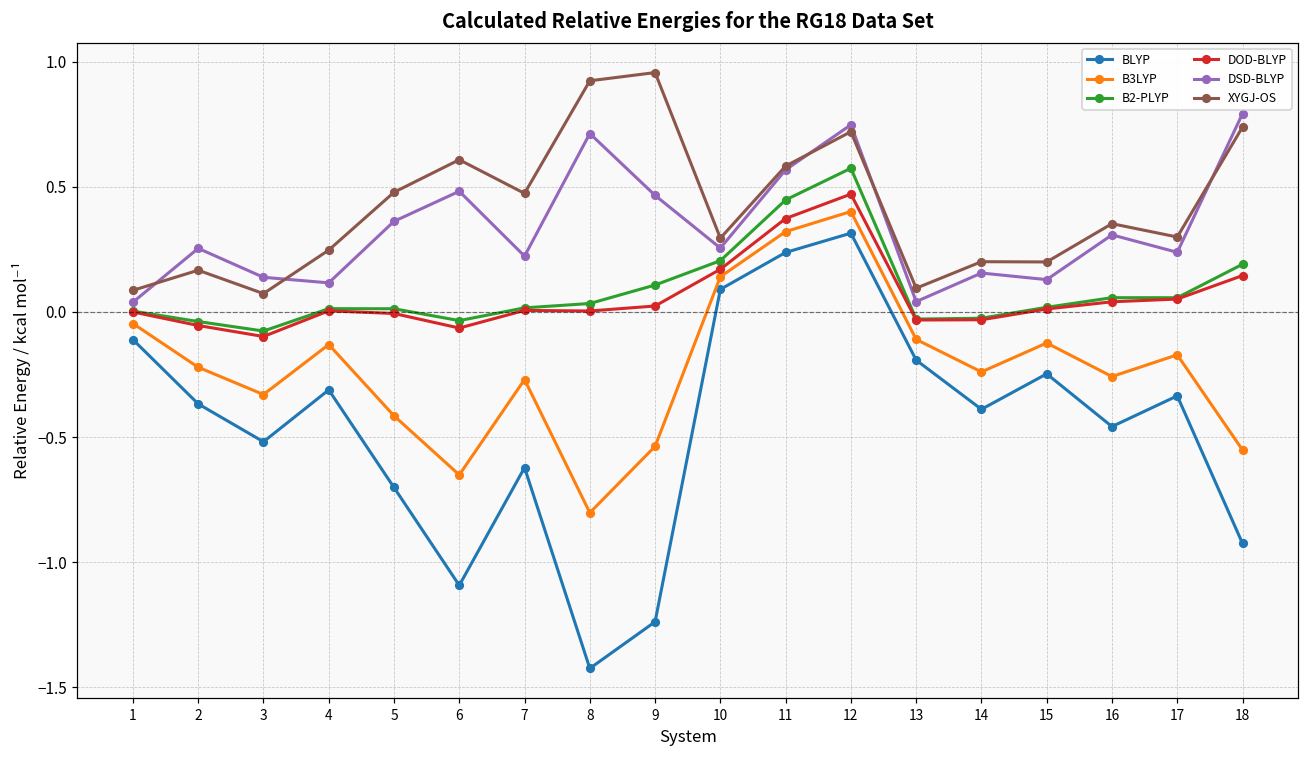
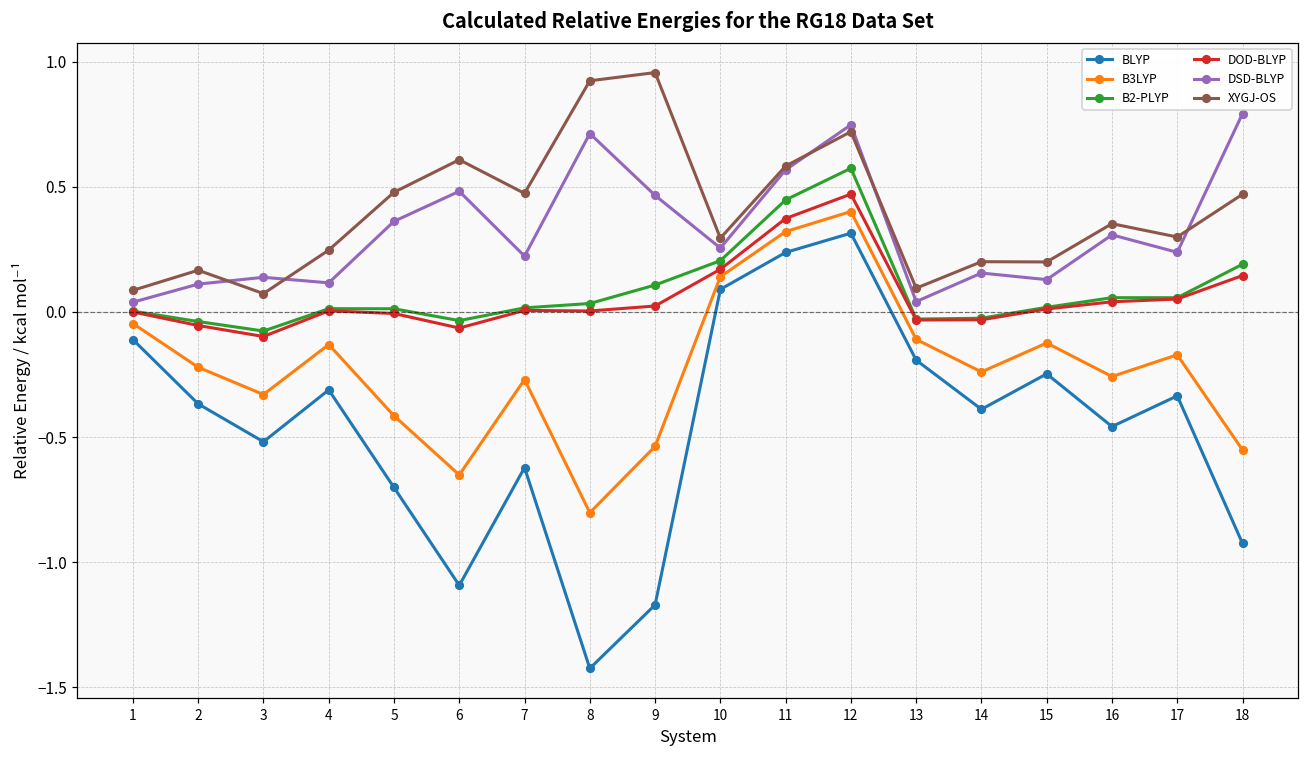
DSD-BLYP, 2: 0.25 -> 0.11
BLYP, 9: -1.24 -> -1.17
XYGJ-OS, 18: 0.74 -> 0.47
